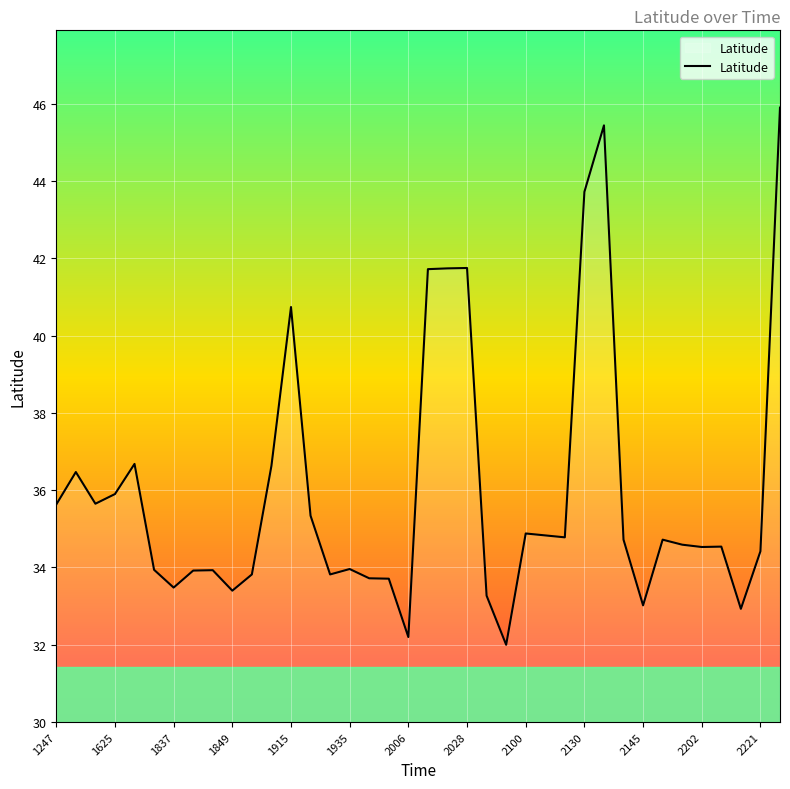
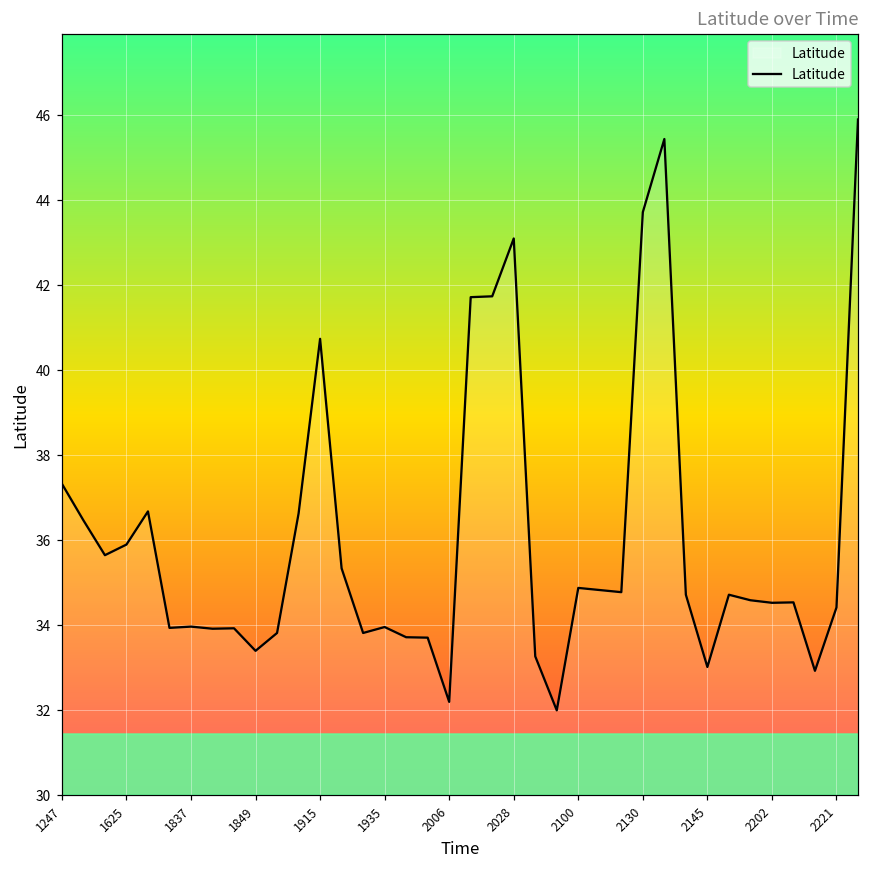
1247: 35.6 -> 37.3
1837: 33.5 -> 34.0
2028: 41.8 -> 43.1
